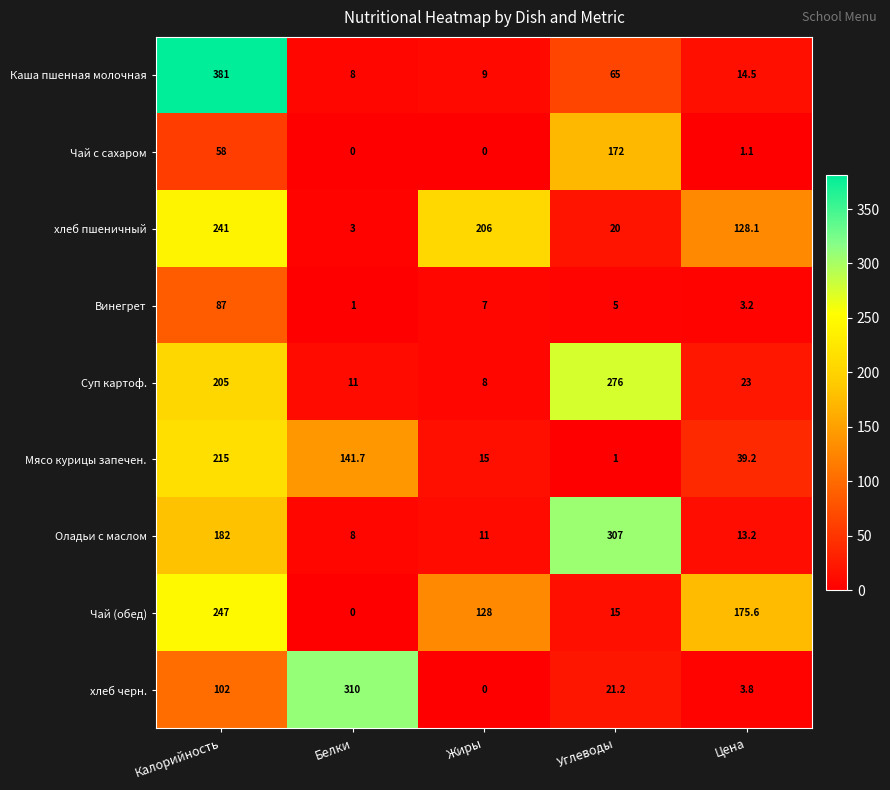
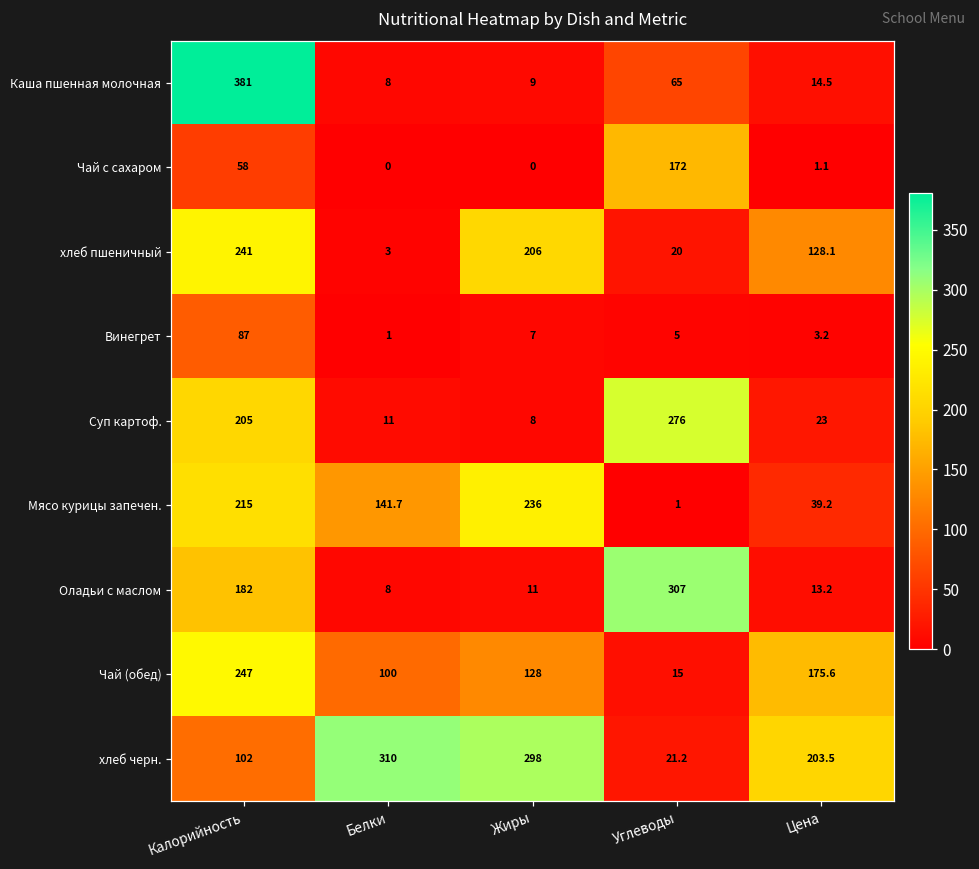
Мясо курицы запечен., Жиры: 15 -> 236
Чай (обед), Белки: 0 -> 100
хлеб черн., Жиры: 0 -> 298
хлеб черн., Цена: 3.8 -> 203.5
